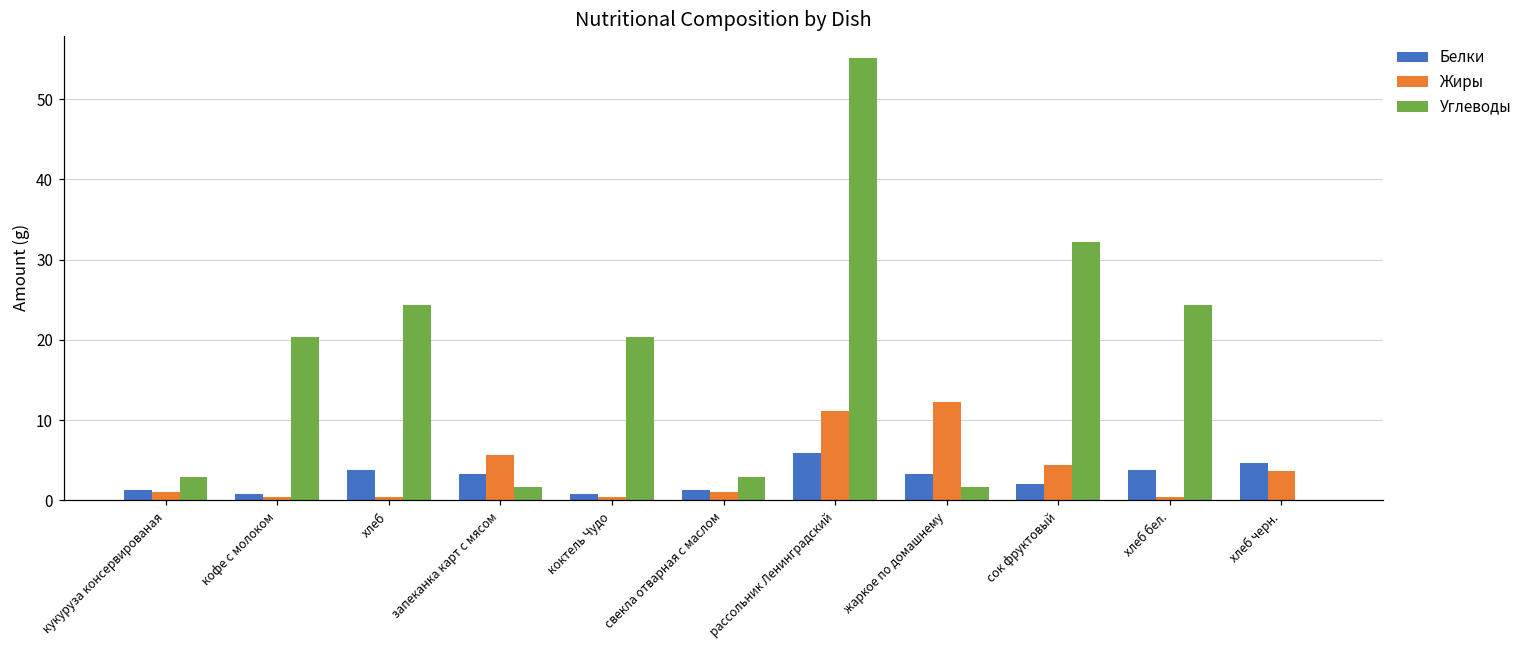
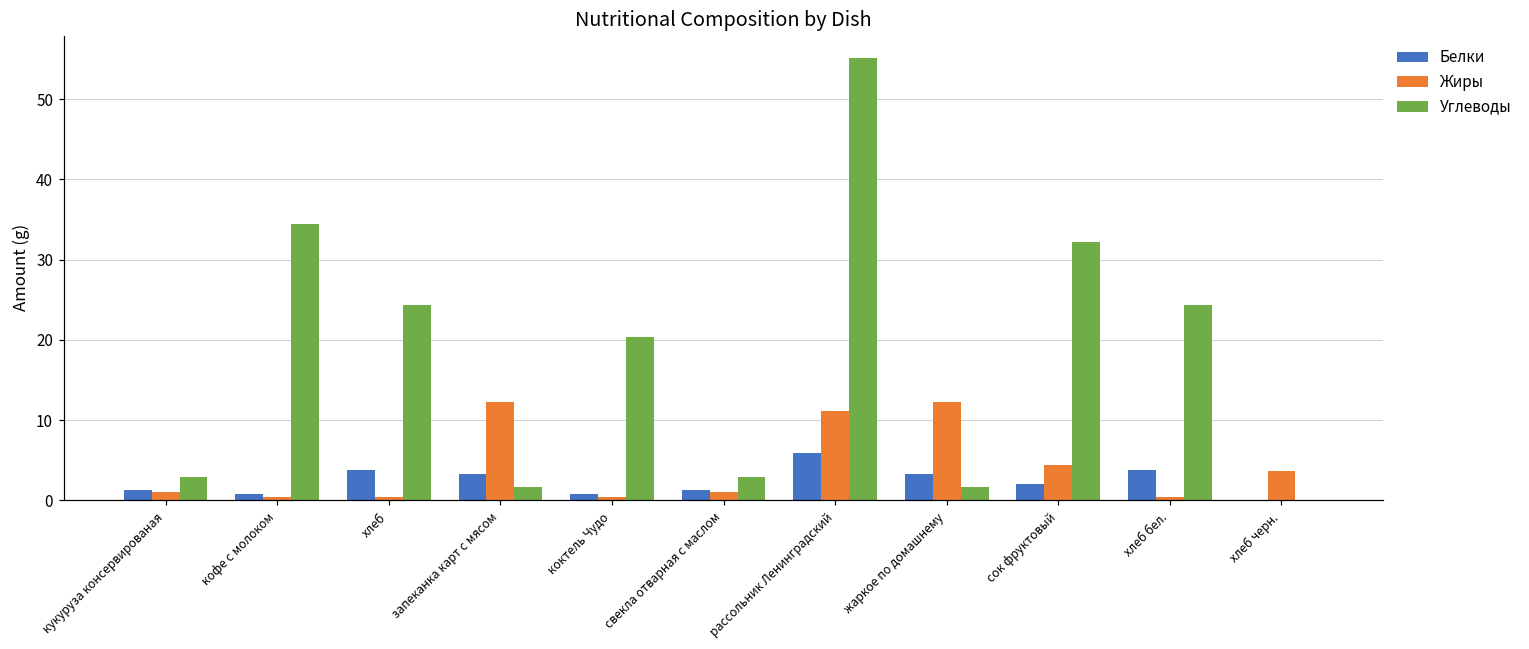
Углеводы, кофе с молоком: 20 -> 34
Жиры, запеканка карт с мясом: 6 -> 12
Белки, хлеб черн.: 5 -> 0
